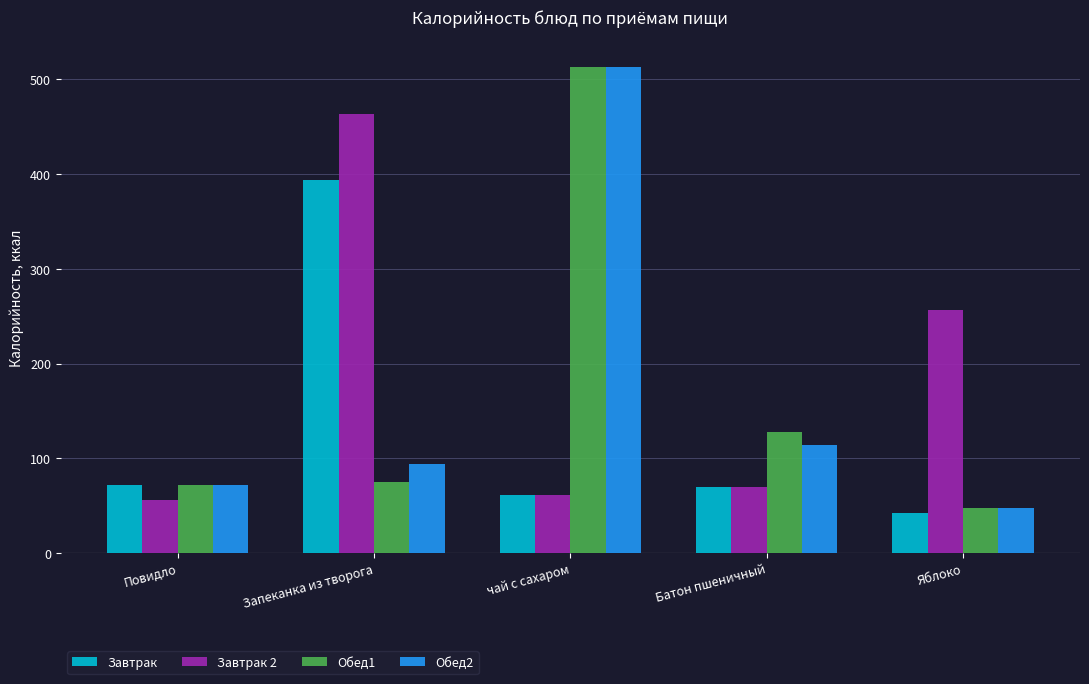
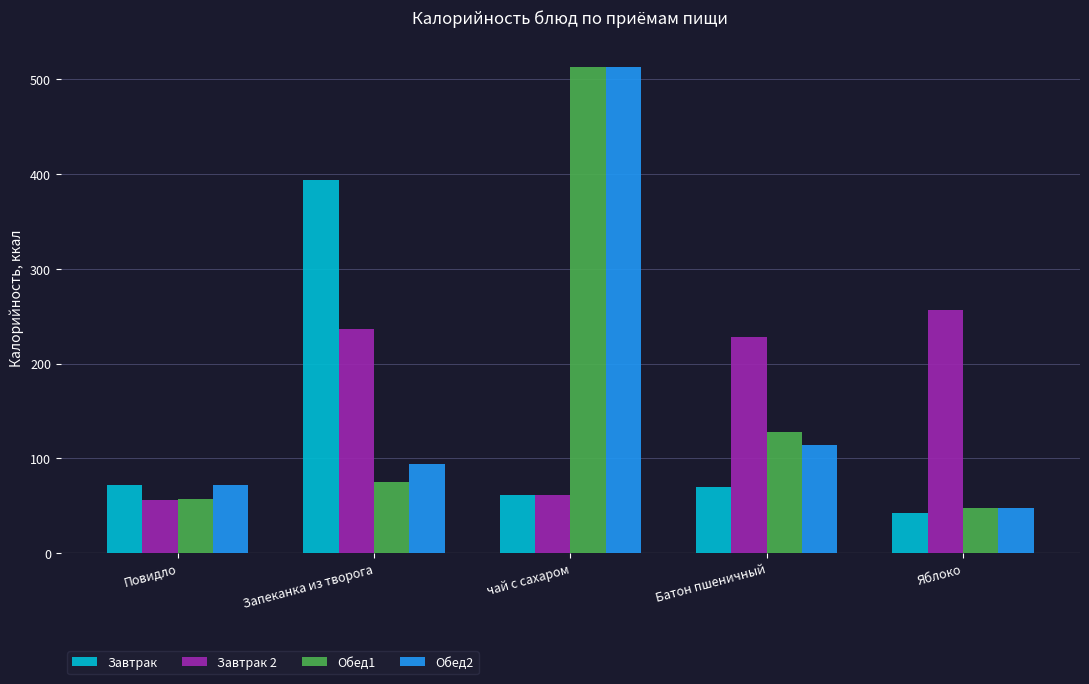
Обед1, Повидло: 70 -> 60
Завтрак 2, Запеканка из творога: 460 -> 240
Завтрак 2, Батон пшеничный: 70 -> 230
